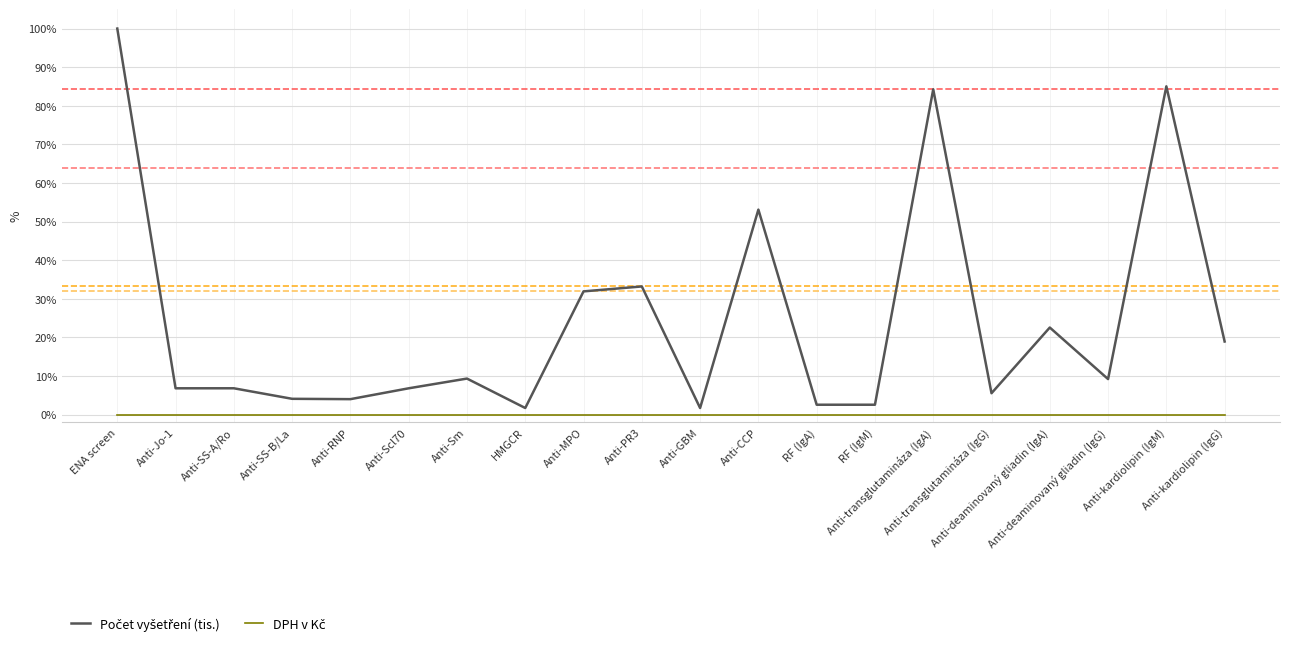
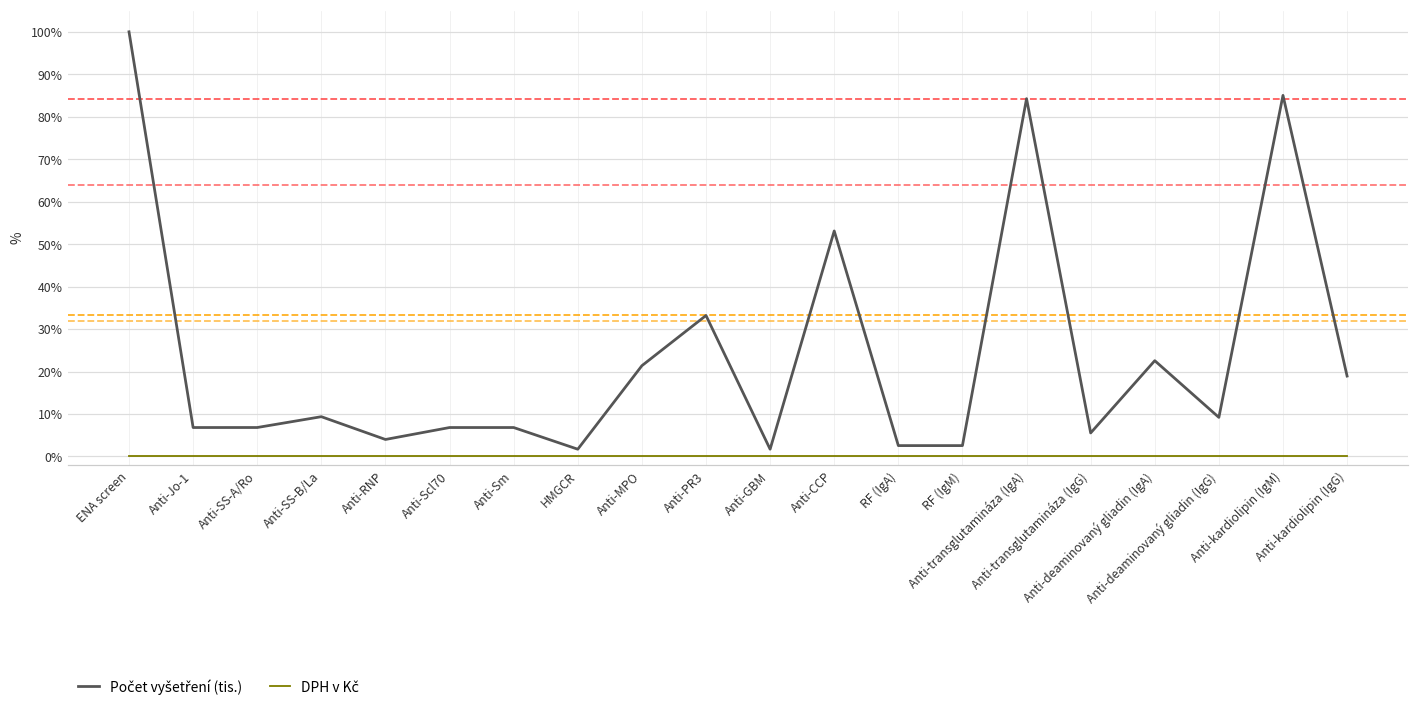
Počet vyšetření (tis.), Anti-SS-B/La: 4% -> 9%
Počet vyšetření (tis.), Anti-Sm: 9% -> 7%
Počet vyšetření (tis.), Anti-MPO: 32% -> 21%
